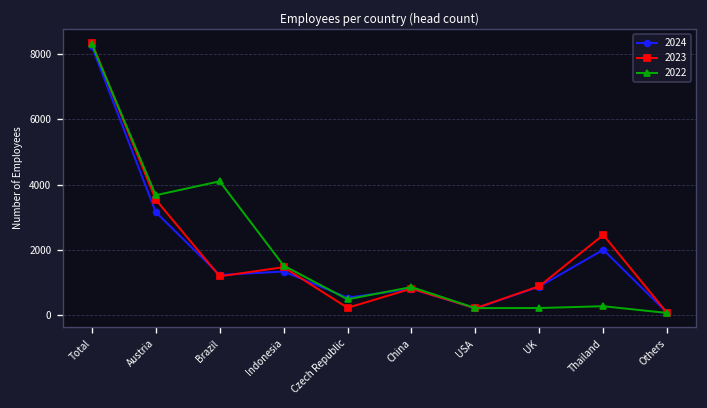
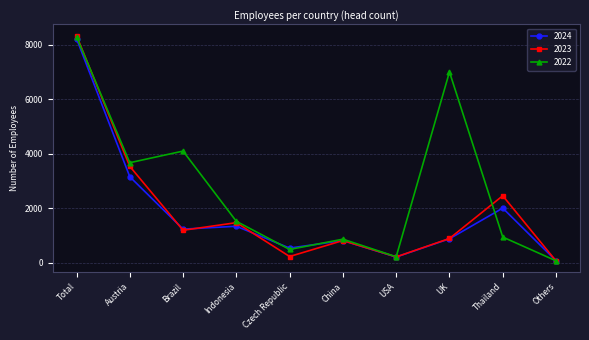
2022, UK: 200 -> 7000
2022, Thailand: 300 -> 900
